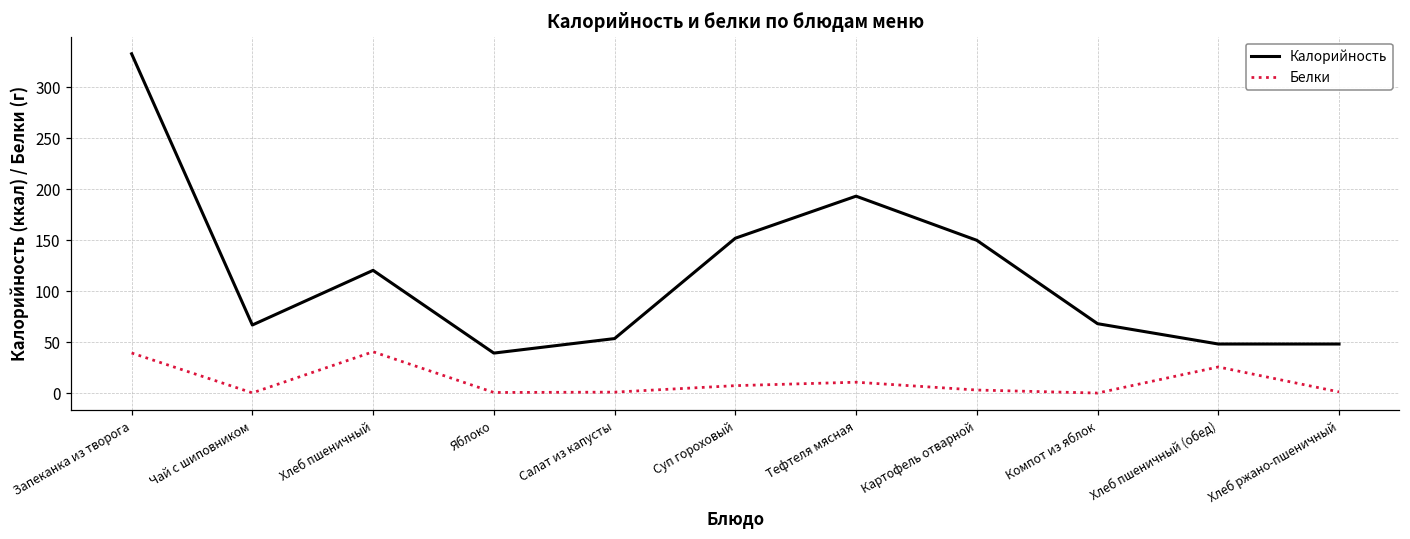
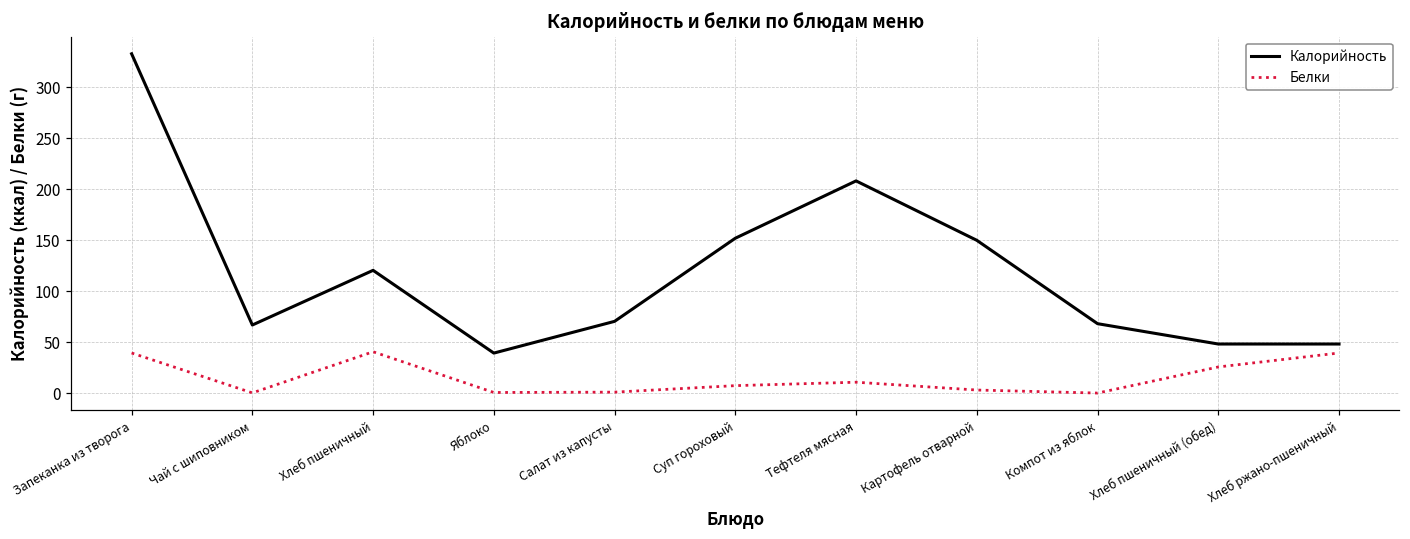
Калорийность, Салат из капусты: 50 -> 70
Калорийность, Тефтеля мясная: 190 -> 210
Белки, Хлеб ржано-пшеничный: 0 -> 40
